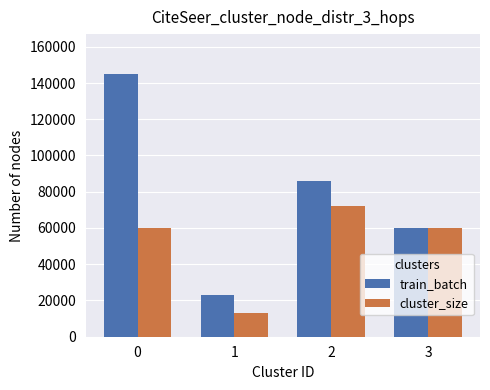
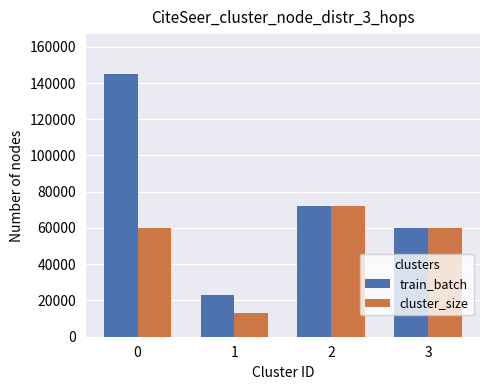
train_batch, 2: 86000 -> 72000
